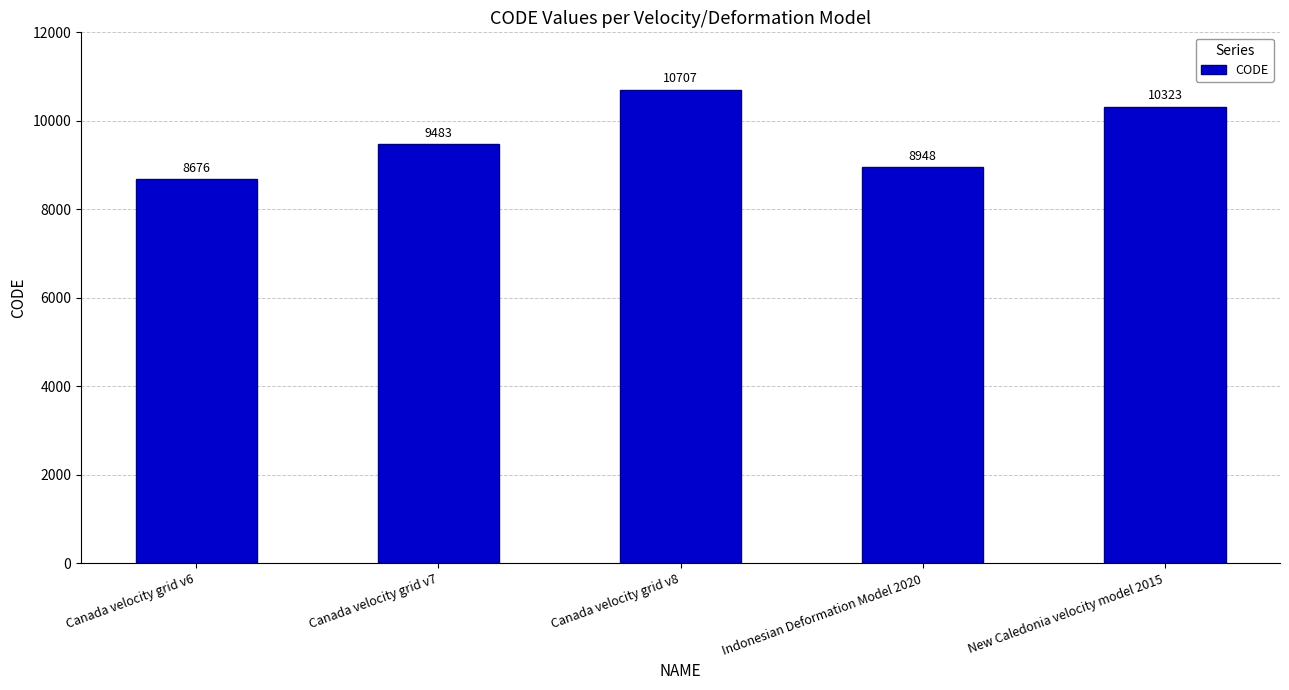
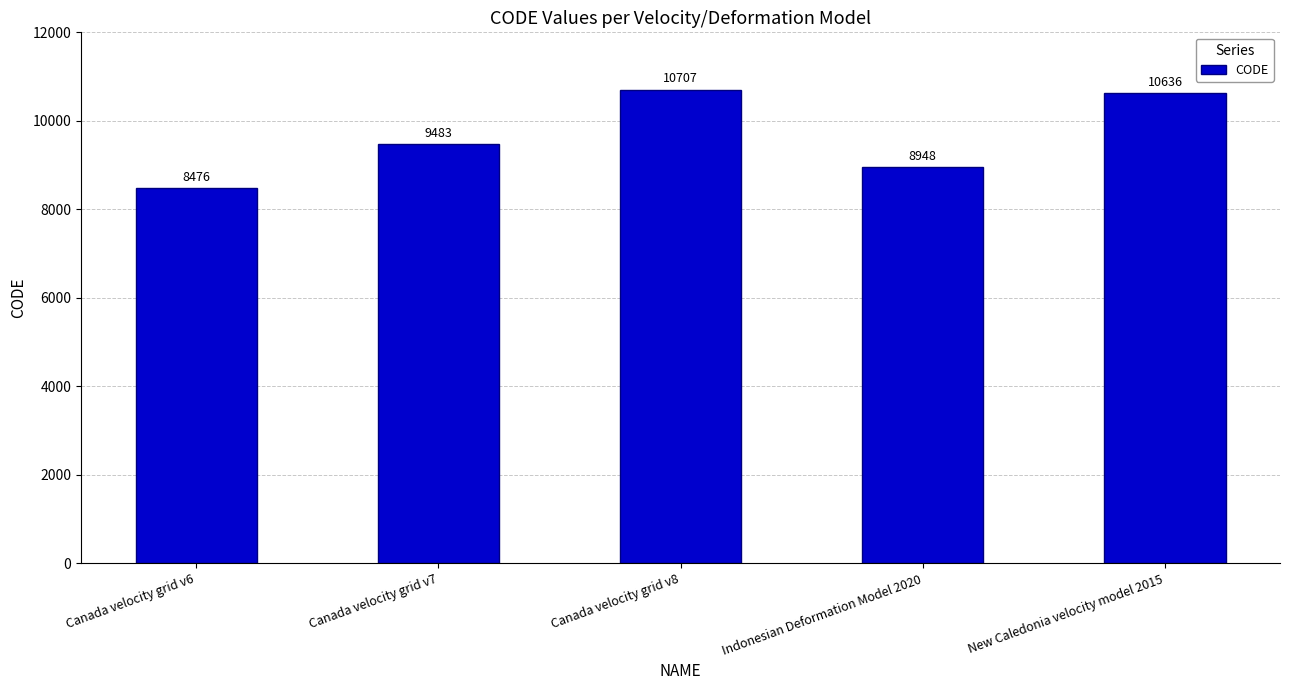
Canada velocity grid v6: 8676 -> 8476
New Caledonia velocity model 2015: 10323 -> 10636
